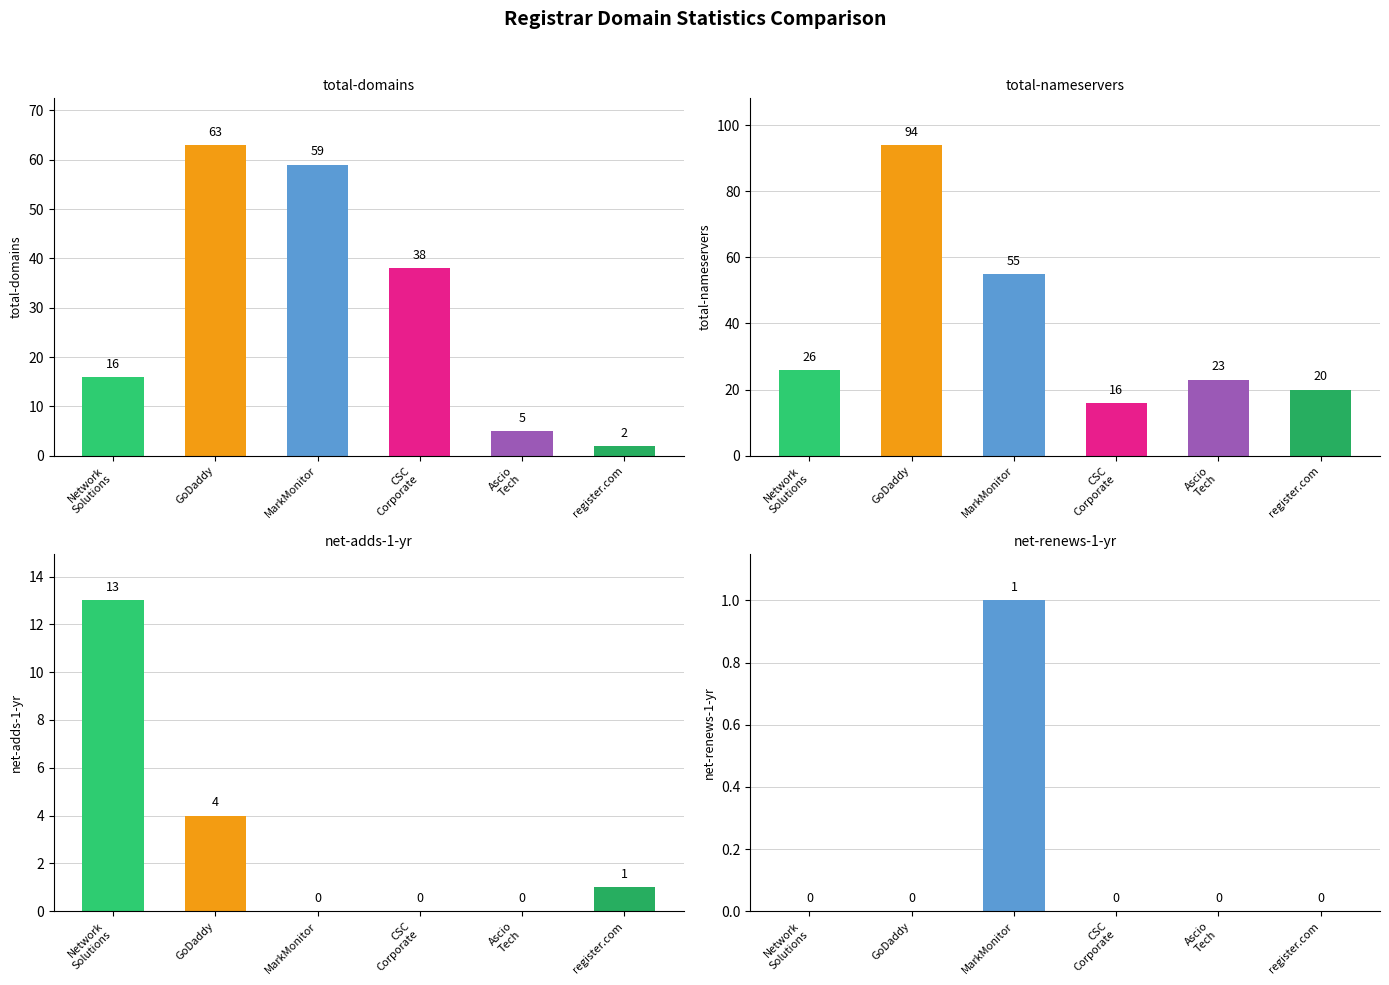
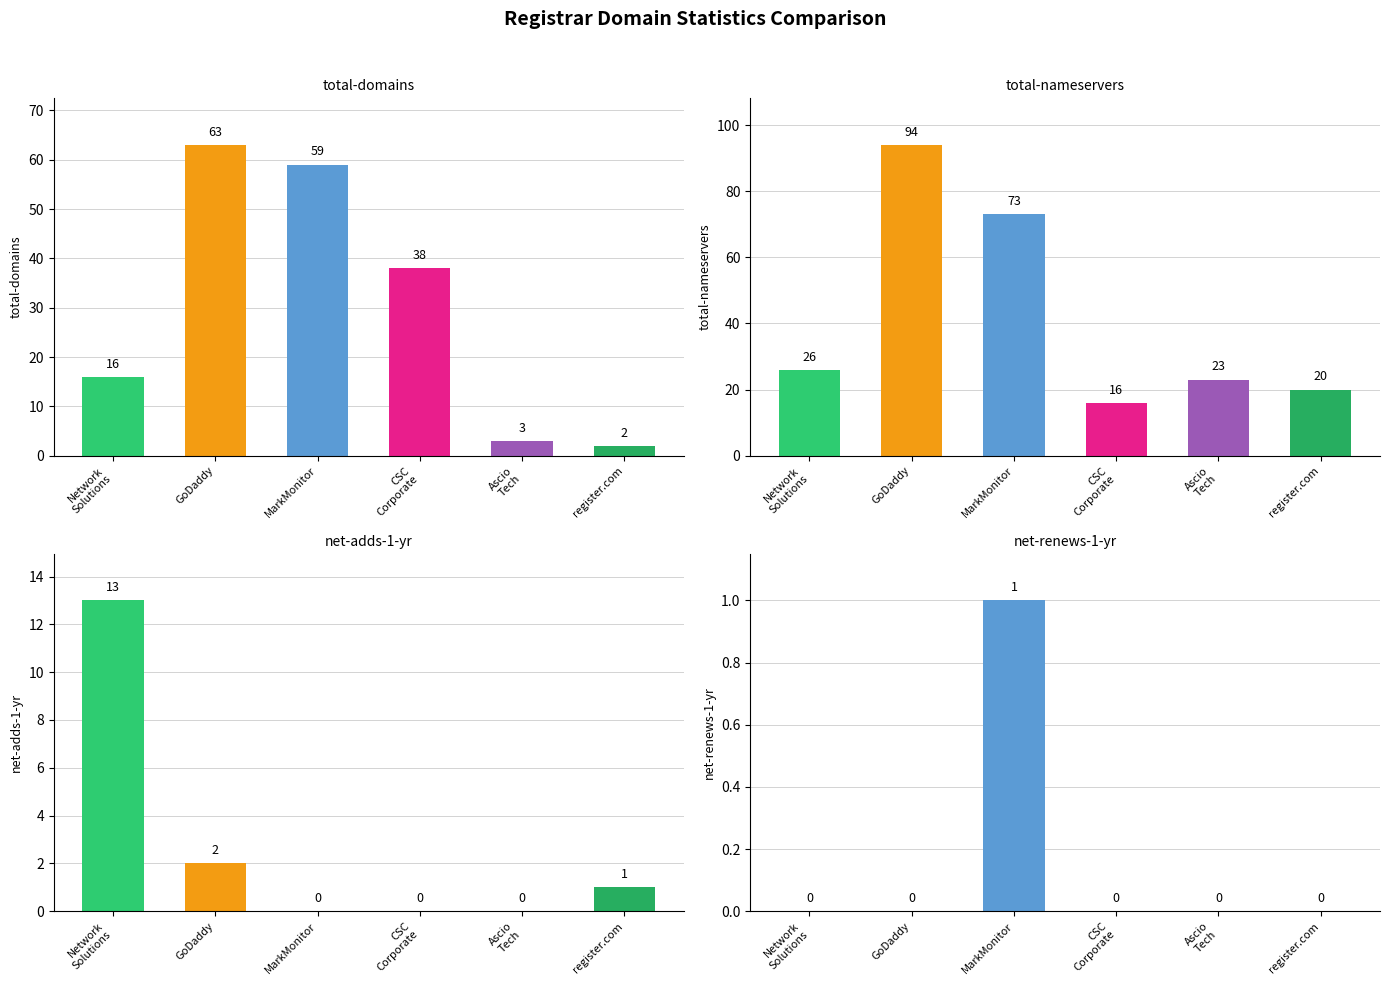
total-domains, Ascio Tech: 5 -> 3
total-nameservers, MarkMonitor: 55 -> 73
net-adds-1-yr, GoDaddy: 4 -> 2
